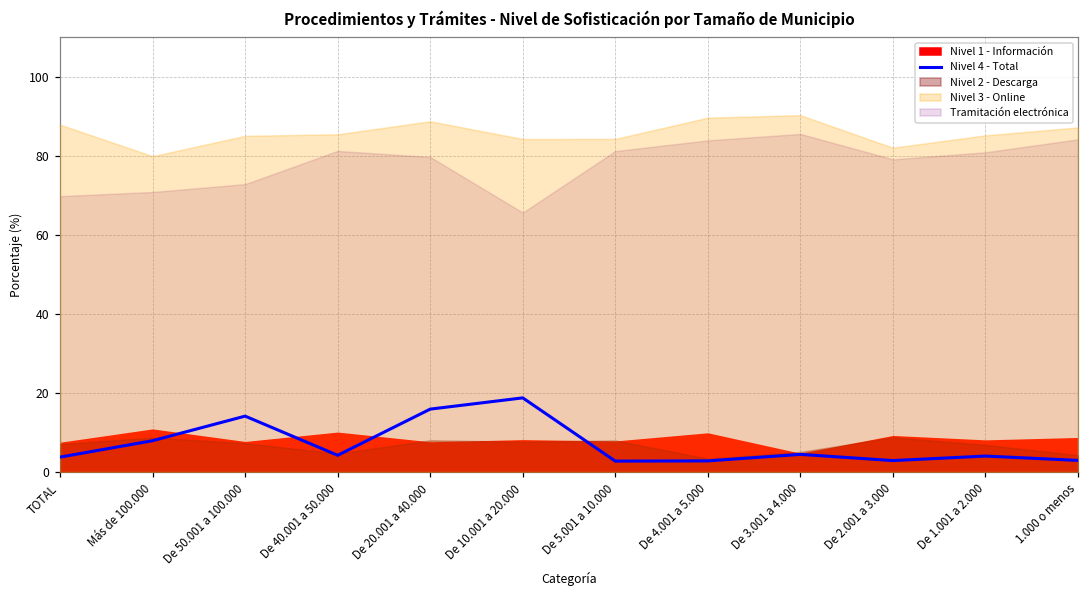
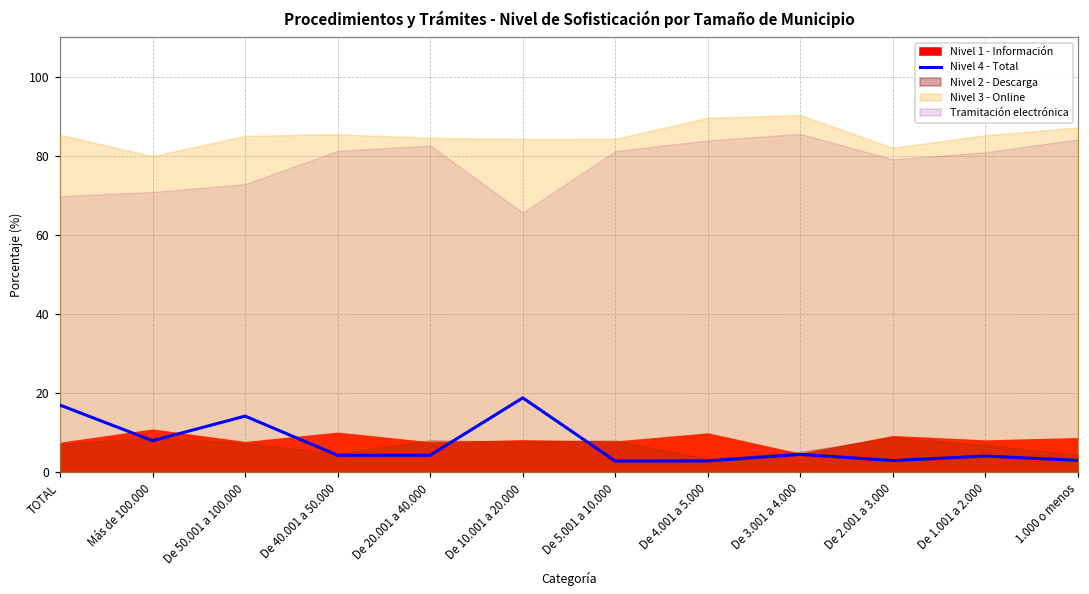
Nivel 4 - Total, TOTAL: 4 -> 17
Nivel 3 - Online, TOTAL: 88 -> 85
Nivel 4 - Total, De 20.001 a 40.000: 16 -> 4
Nivel 3 - Online, De 20.001 a 40.000: 89 -> 85
Tramitación electrónica, De 20.001 a 40.000: 80 -> 83
